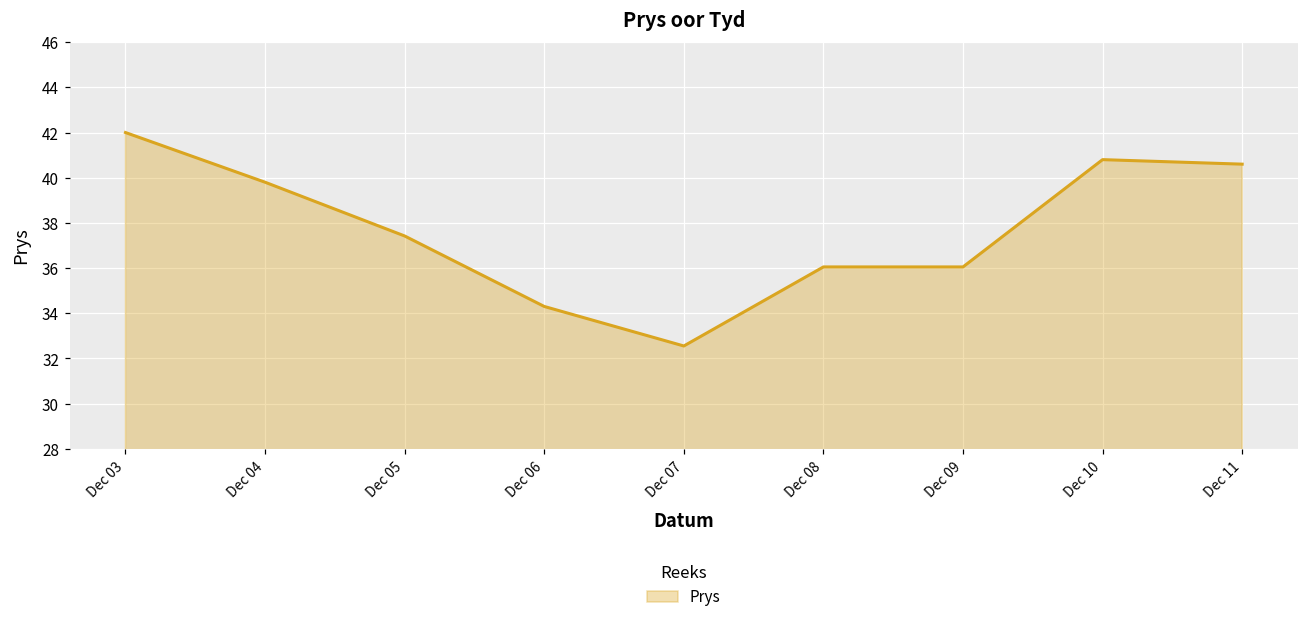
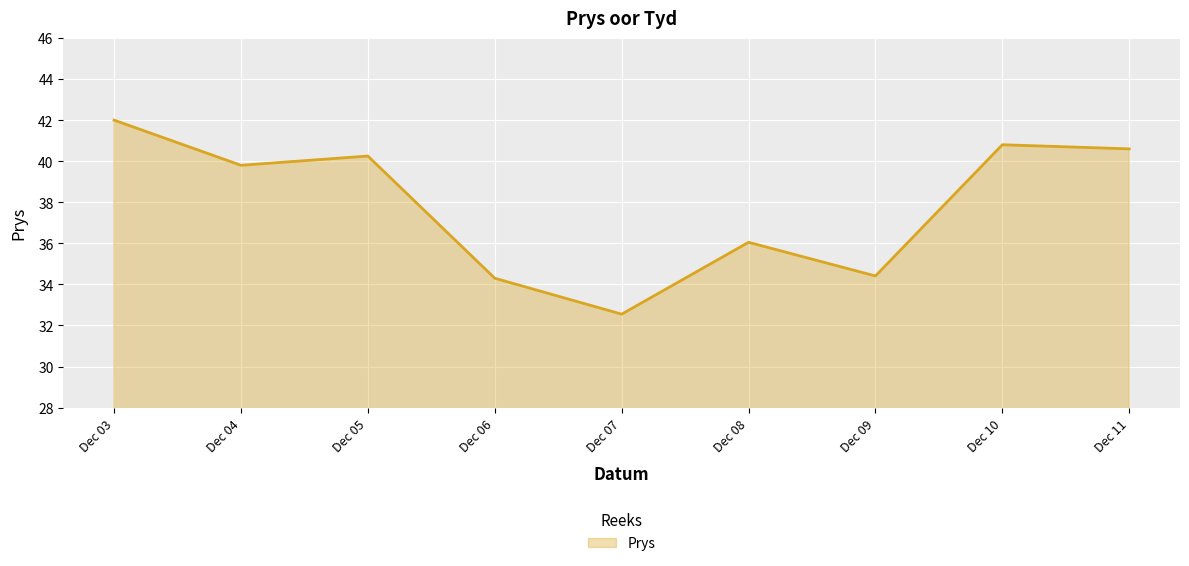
Dec 05: 37.4 -> 40.3
Dec 09: 36.1 -> 34.4
